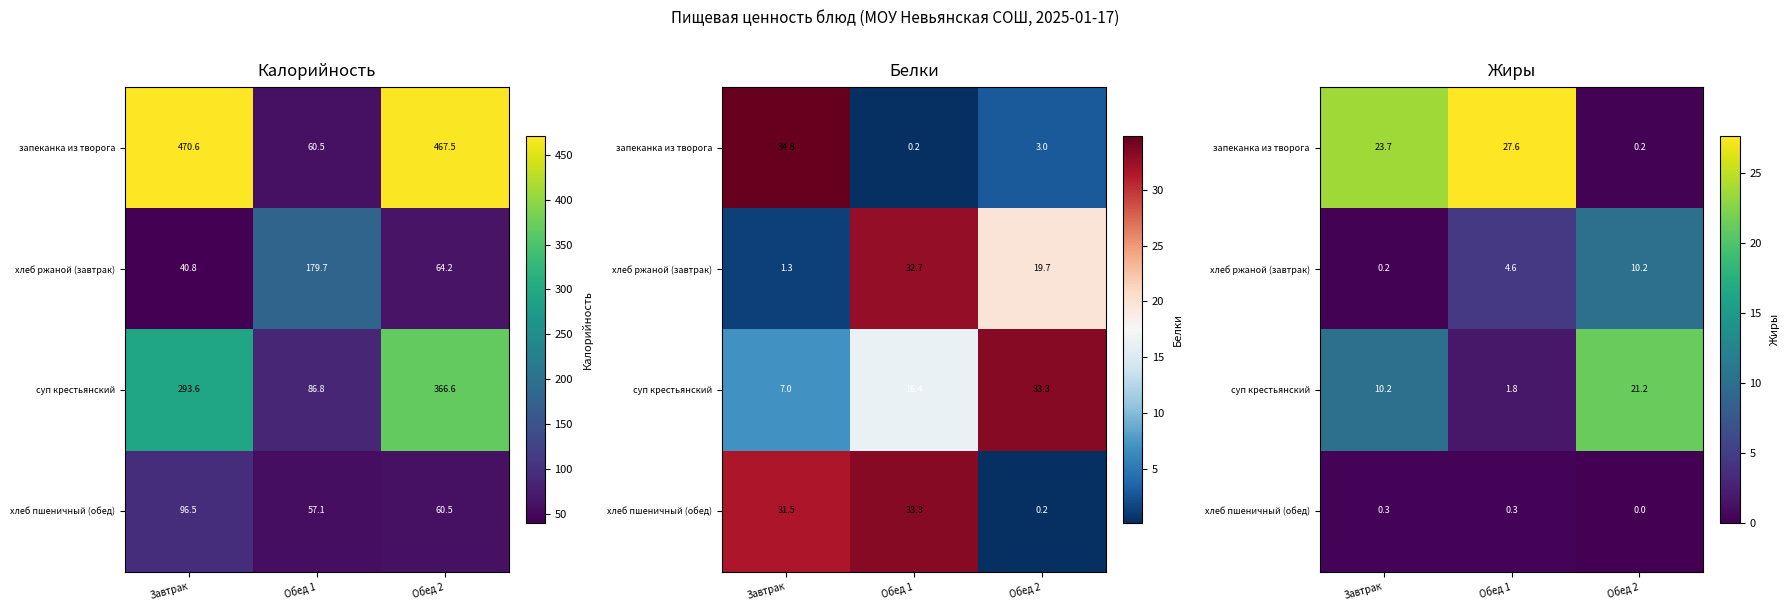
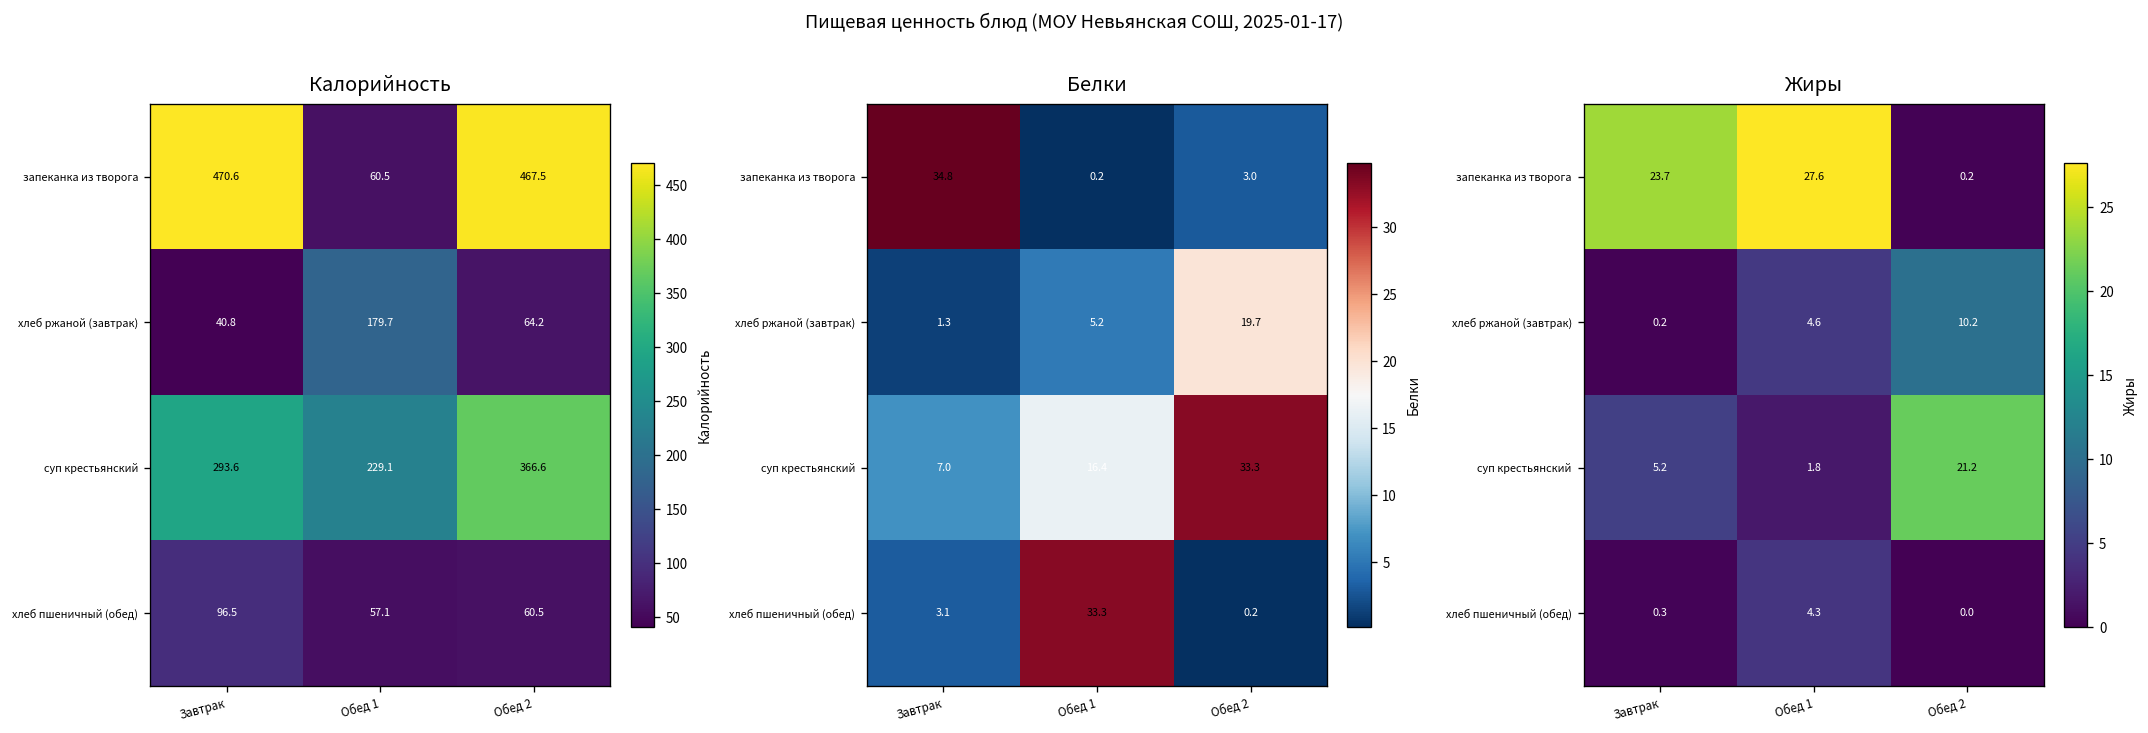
Калорийность, суп крестьянский, Обед 1: 86.8 -> 229.1
Белки, хлеб ржаной (завтрак), Обед 1: 32.7 -> 5.2
Белки, хлеб пшеничный (обед), Завтрак: 31.5 -> 3.1
Жиры, суп крестьянский, Завтрак: 10.2 -> 5.2
Жиры, хлеб пшеничный (обед), Обед 1: 0.3 -> 4.3
